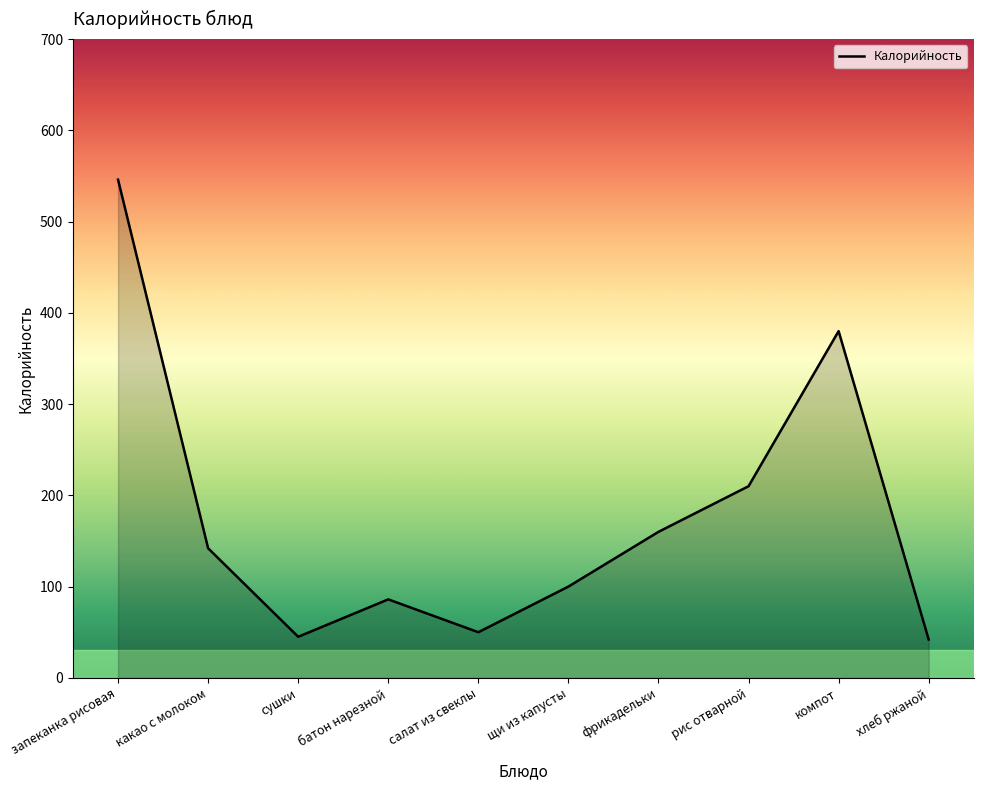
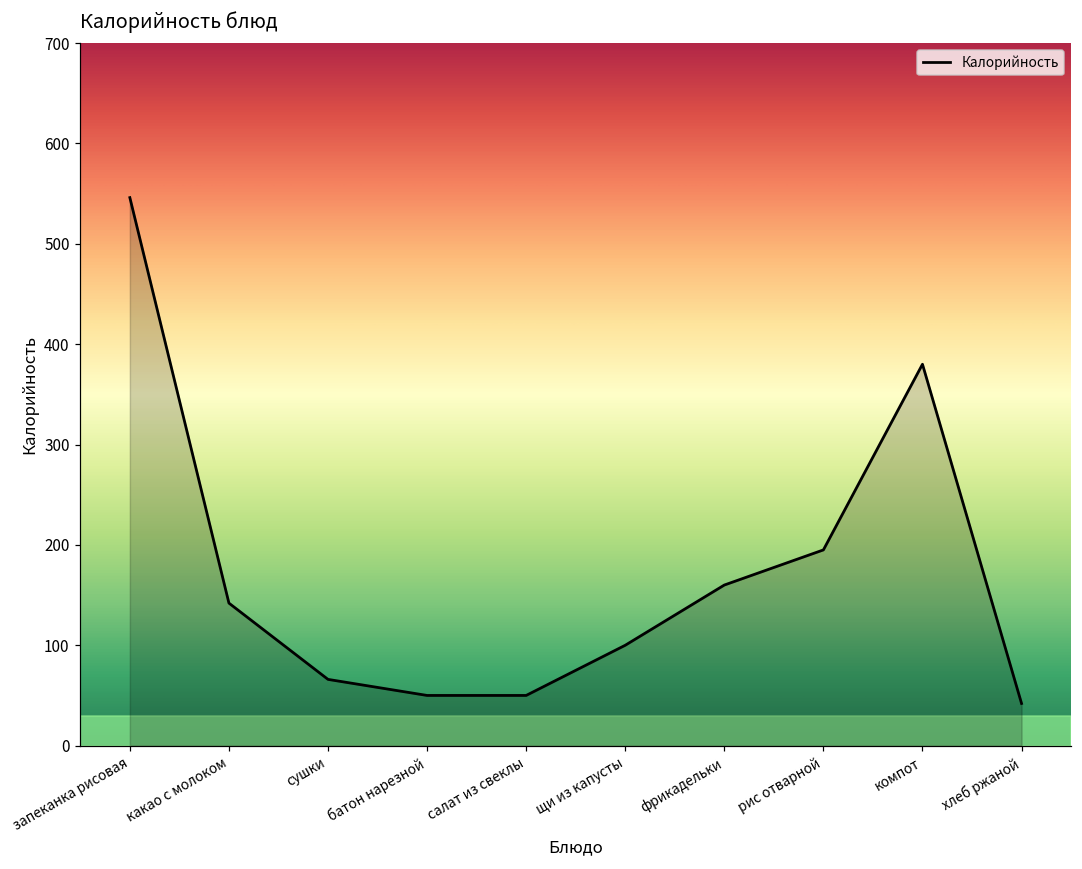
сушки: 50 -> 70
батон нарезной: 90 -> 50
рис отварной: 210 -> 200
